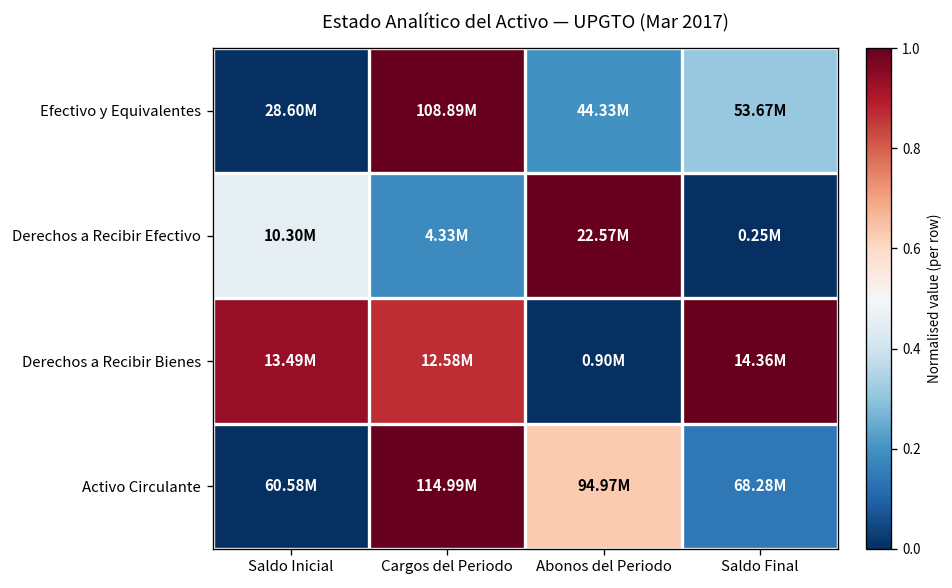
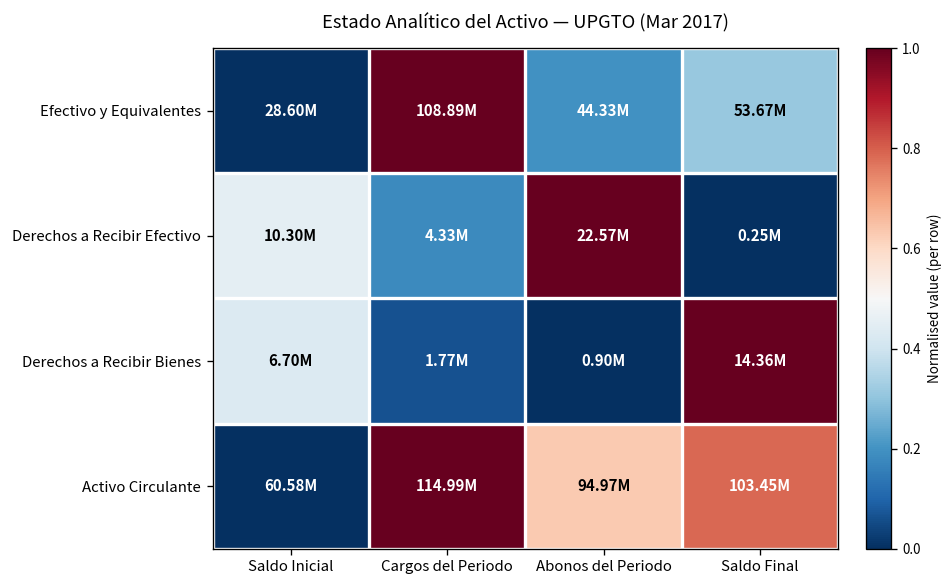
Derechos a Recibir Bienes, Saldo Inicial: 13.49M -> 6.70M
Derechos a Recibir Bienes, Cargos del Periodo: 12.58M -> 1.77M
Activo Circulante, Saldo Final: 68.28M -> 103.45M
